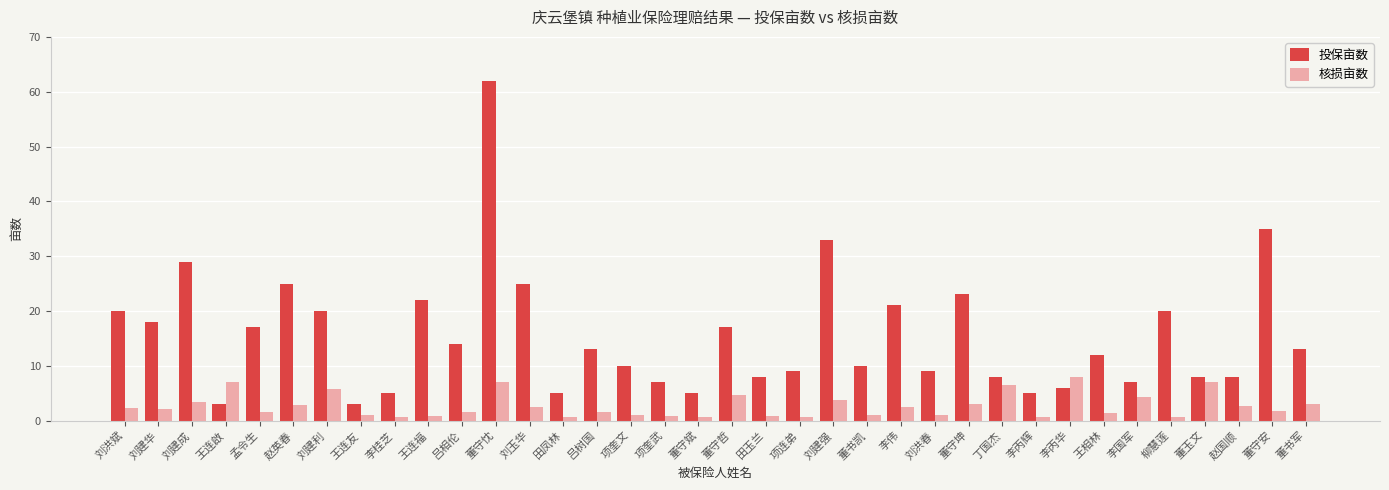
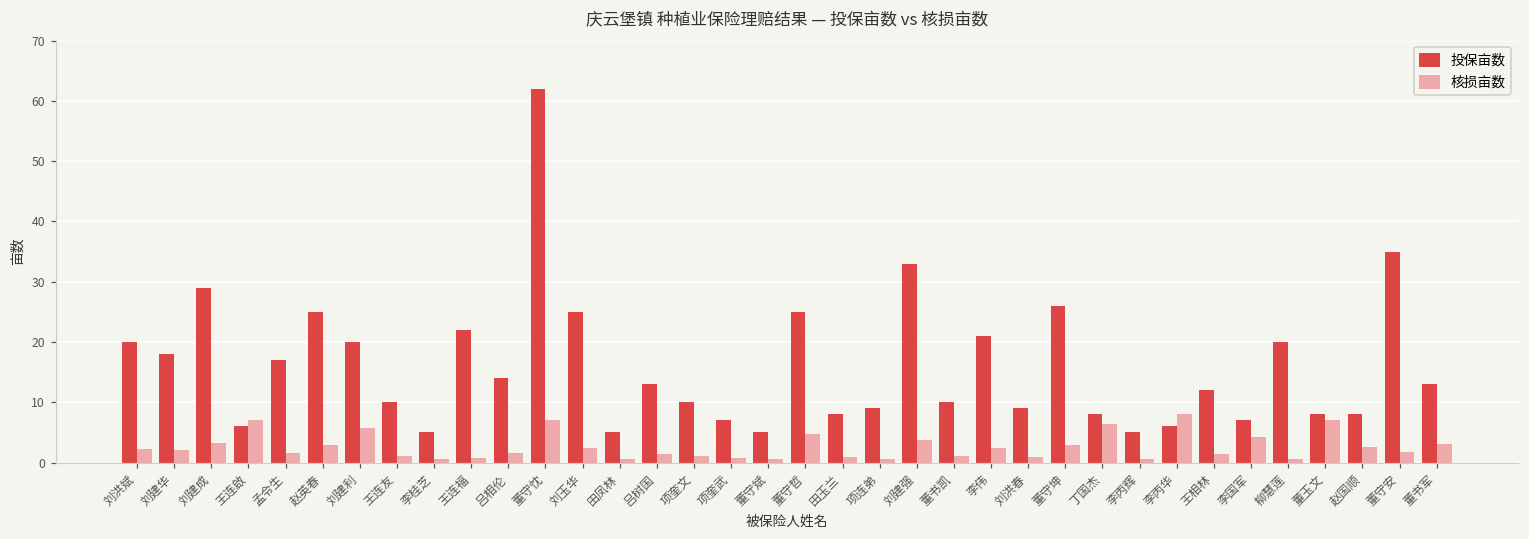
投保亩数, 王连啟: 3 -> 6
投保亩数, 王连友: 3 -> 10
投保亩数, 董守哲: 17 -> 25
投保亩数, 董守坤: 23 -> 26
